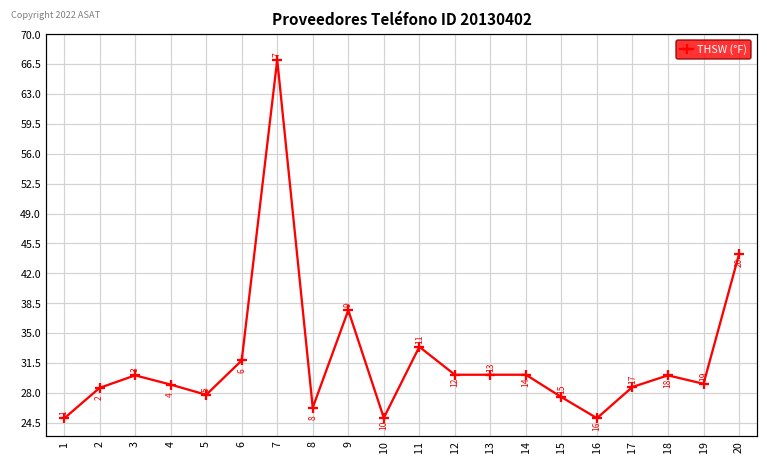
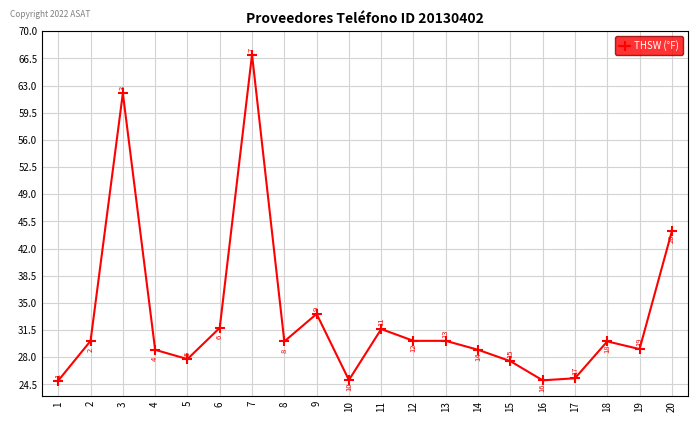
2: 29 -> 30
3: 30 -> 62
8: 26 -> 30
9: 38 -> 34
11: 33 -> 32
14: 30 -> 29
17: 29 -> 25
